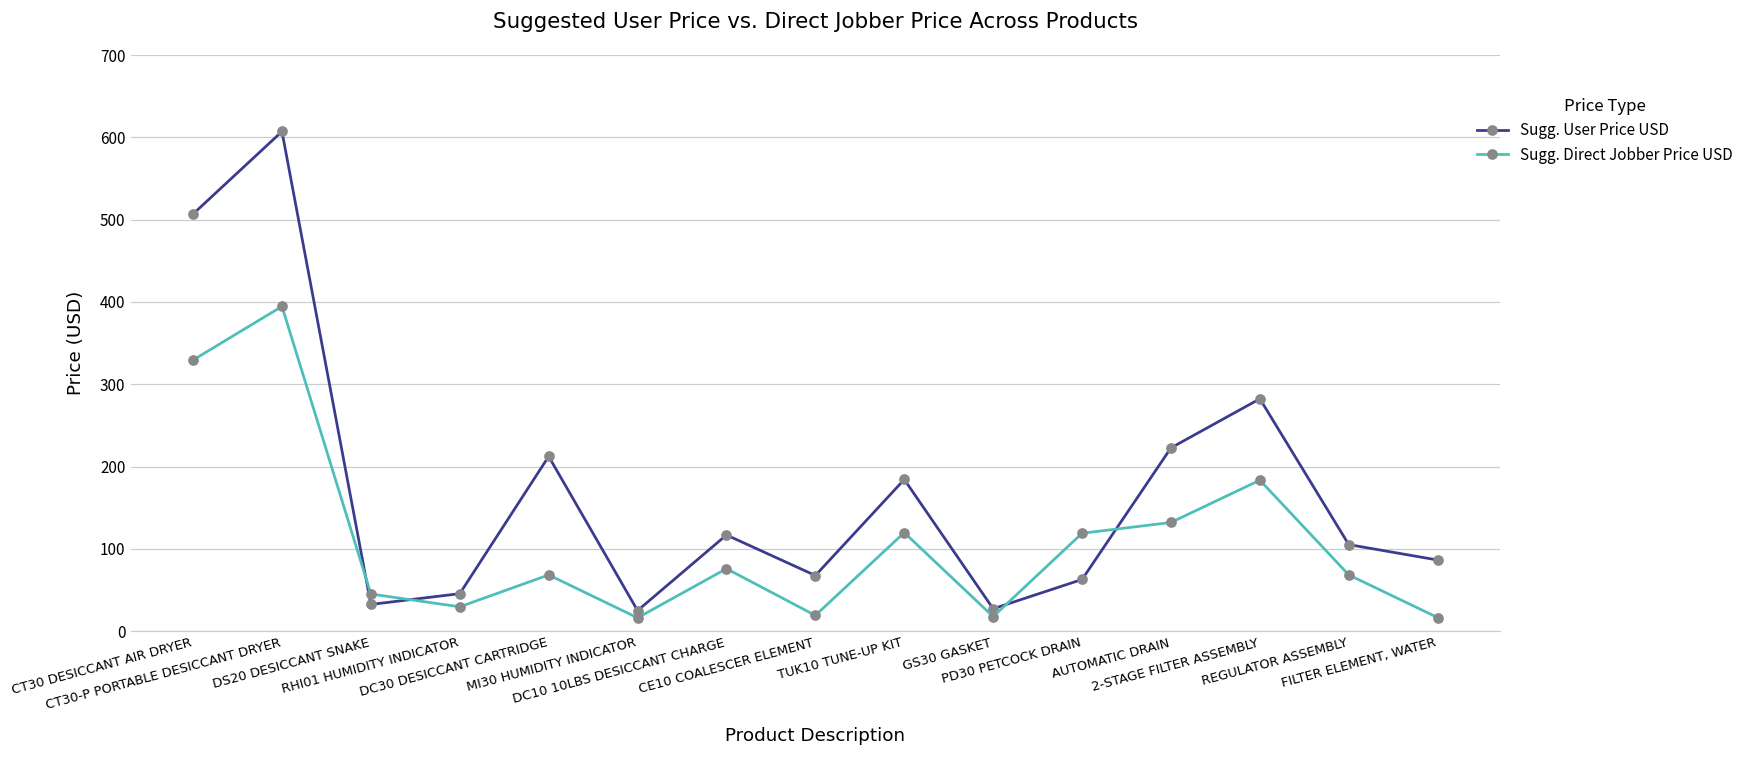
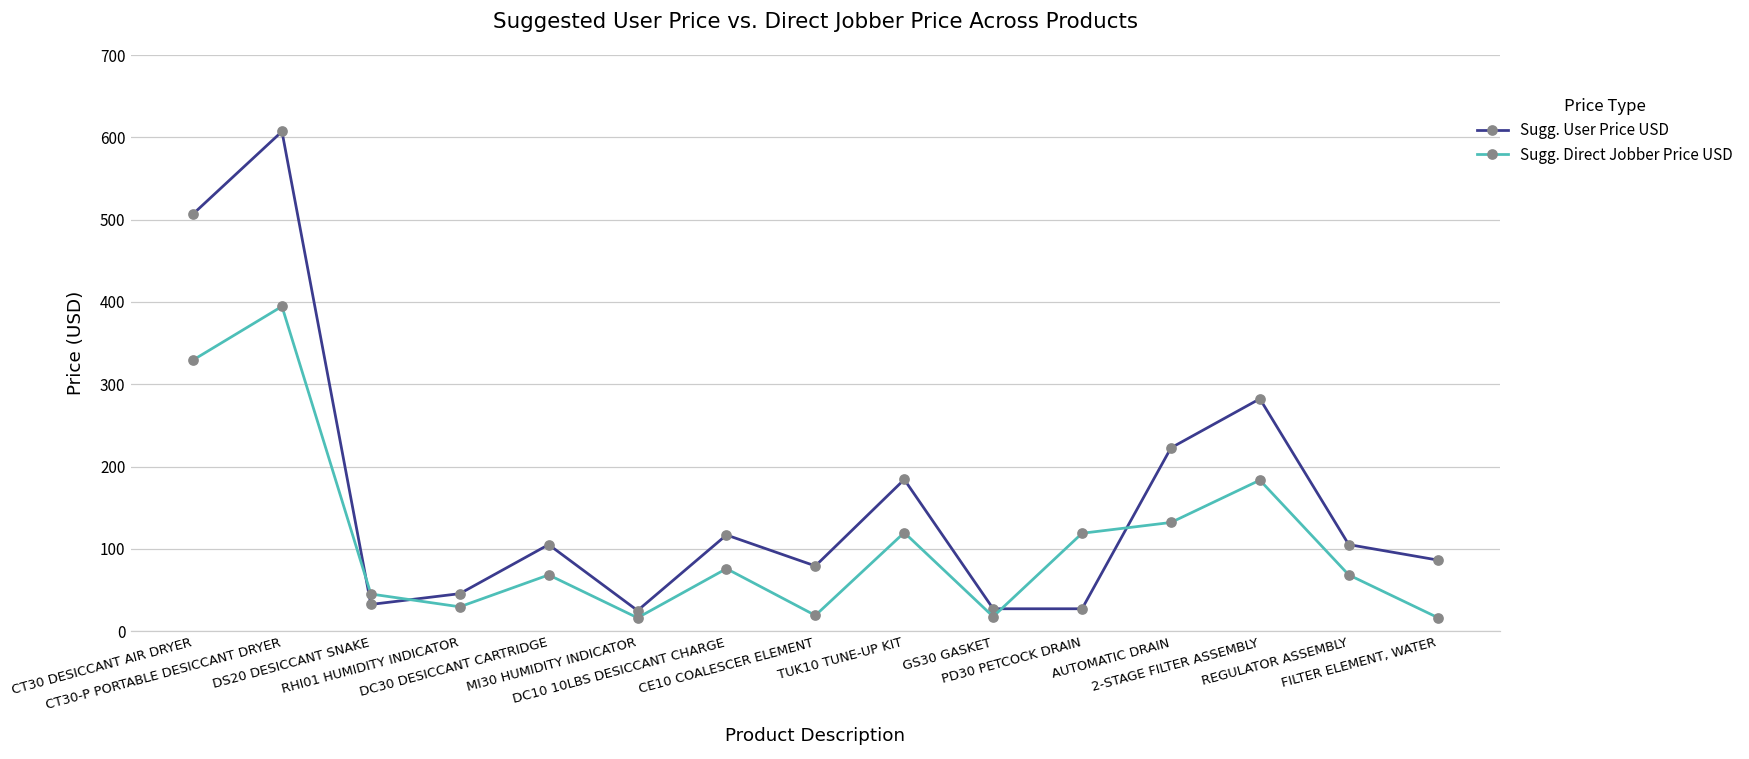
Sugg. User Price USD, DC30 DESICCANT CARTRIDGE: 210 -> 110
Sugg. User Price USD, CE10 COALESCER ELEMENT: 70 -> 80
Sugg. User Price USD, PD30 PETCOCK DRAIN: 60 -> 30
